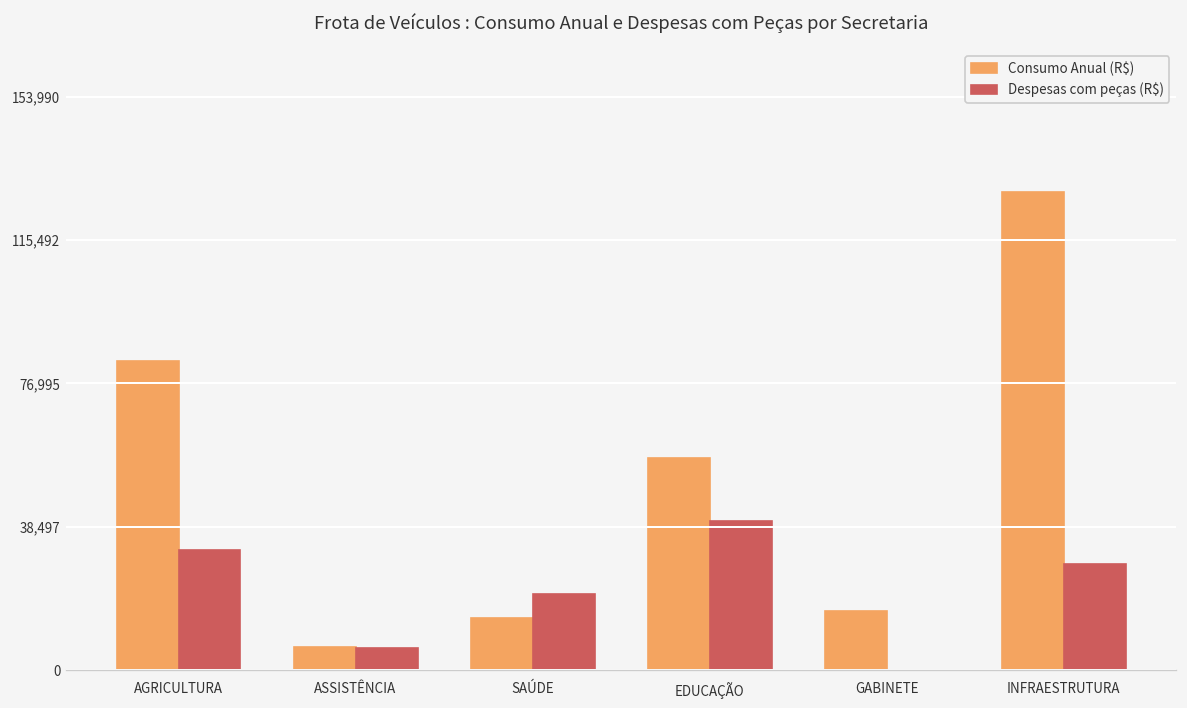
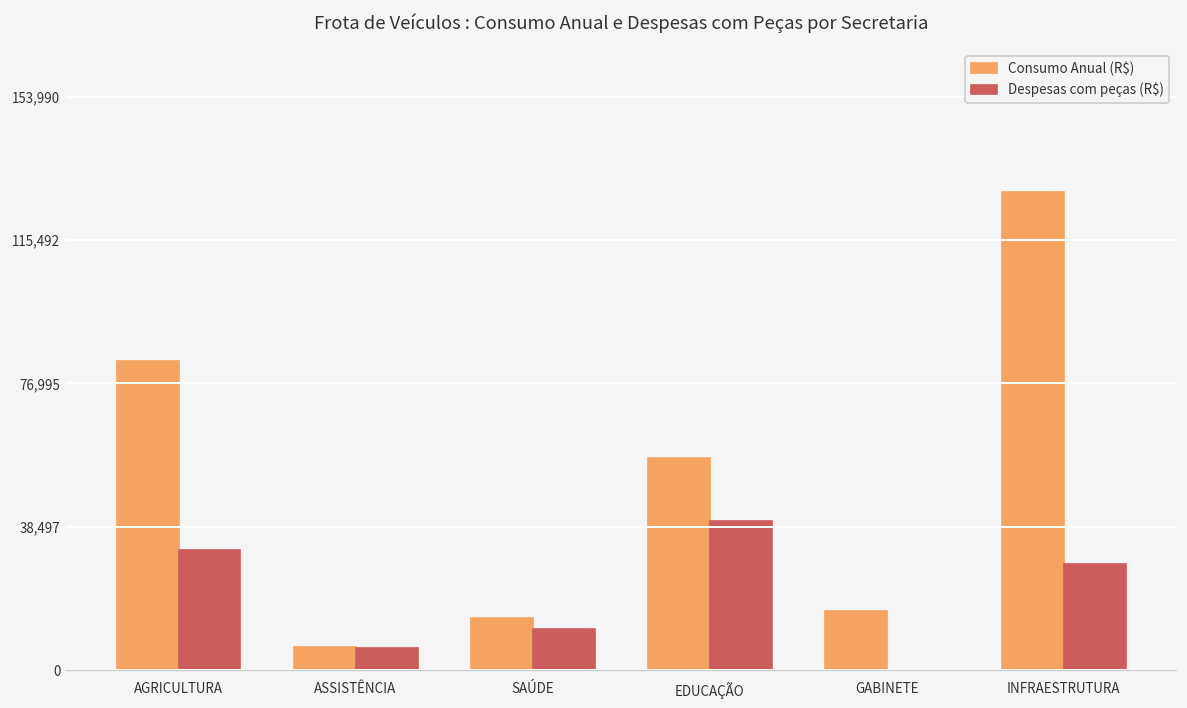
Despesas com peças (R$), SAÚDE: 21,000 -> 11,000
